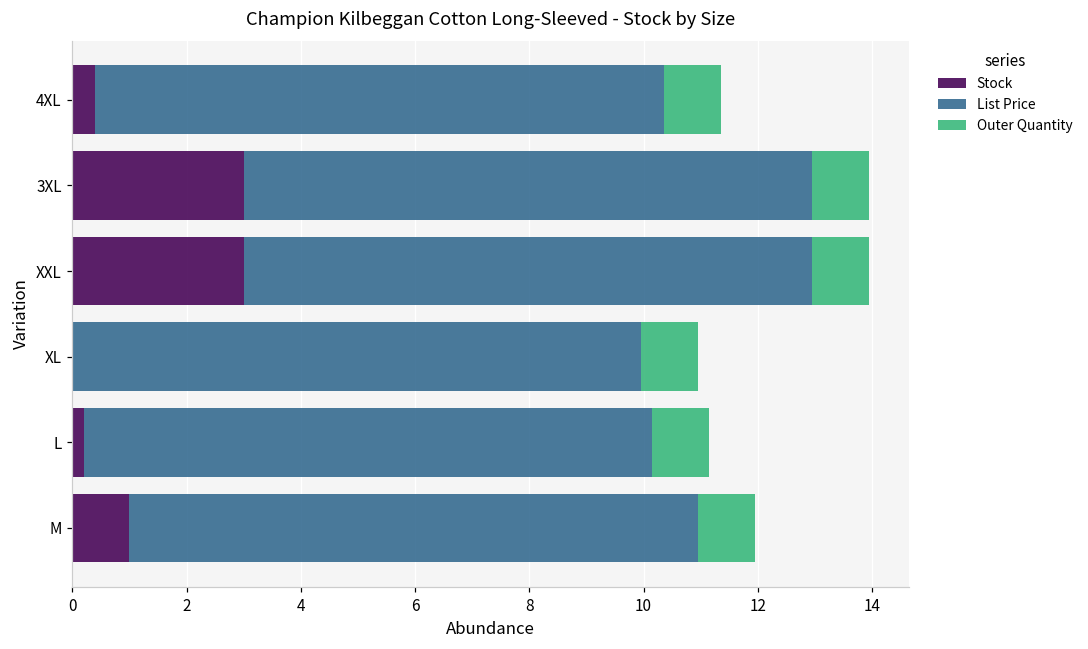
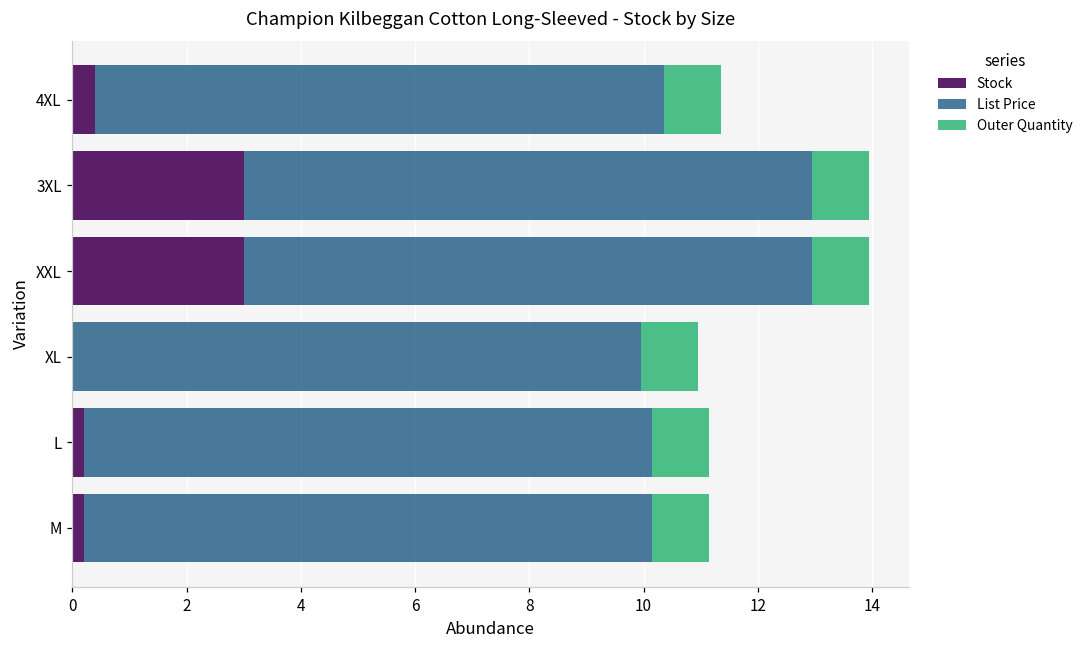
Stock, M: 1.0 -> 0.2
